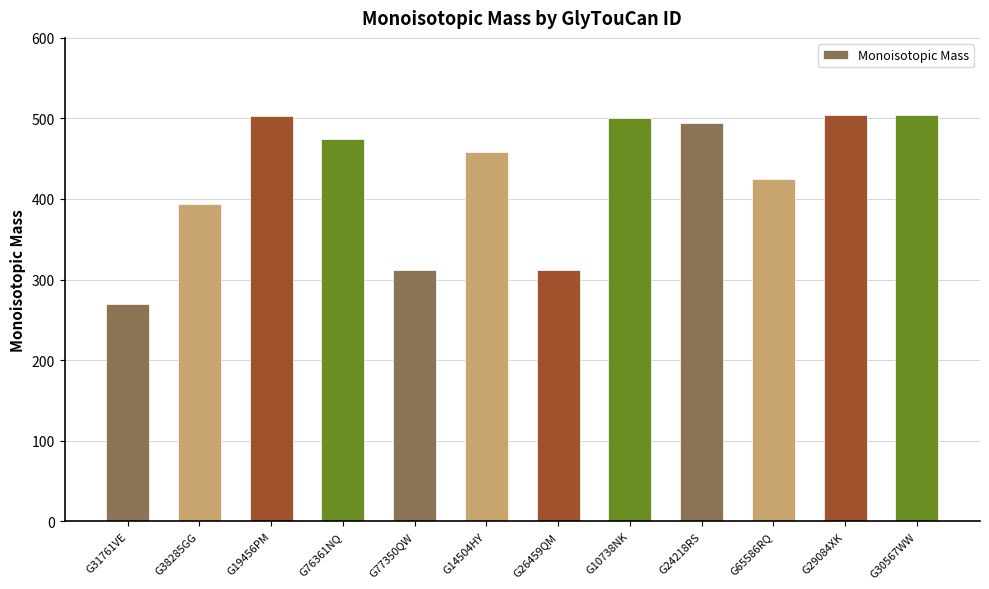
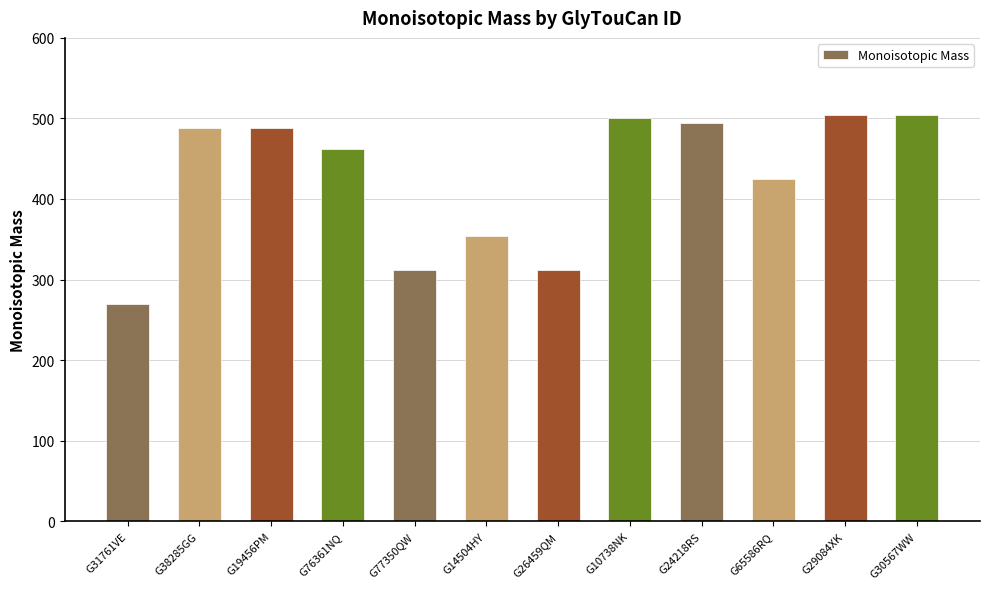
G38285GG: 390 -> 490
G19456PM: 500 -> 490
G76361NQ: 470 -> 460
G14504HY: 460 -> 350
